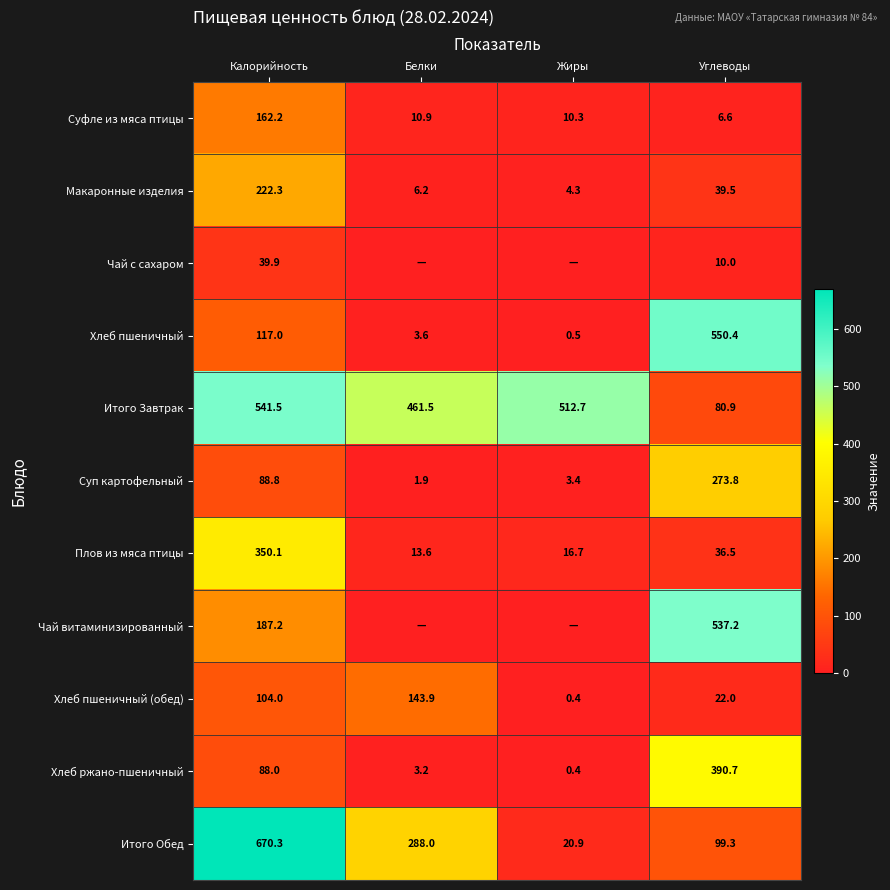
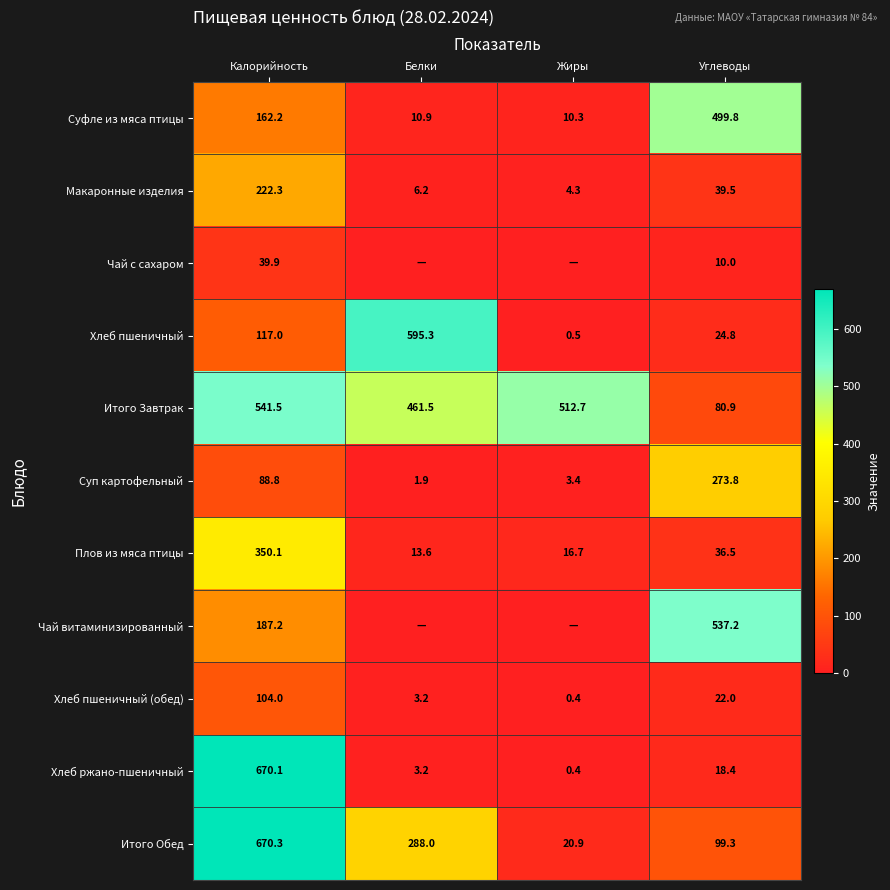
Суфле из мяса птицы, Углеводы: 6.6 -> 499.8
Хлеб пшеничный, Белки: 3.6 -> 595.3
Хлеб пшеничный, Углеводы: 550.4 -> 24.8
Хлеб пшеничный (обед), Белки: 143.9 -> 3.2
Хлеб ржано-пшеничный, Калорийность: 88.0 -> 670.1
Хлеб ржано-пшеничный, Углеводы: 390.7 -> 18.4
